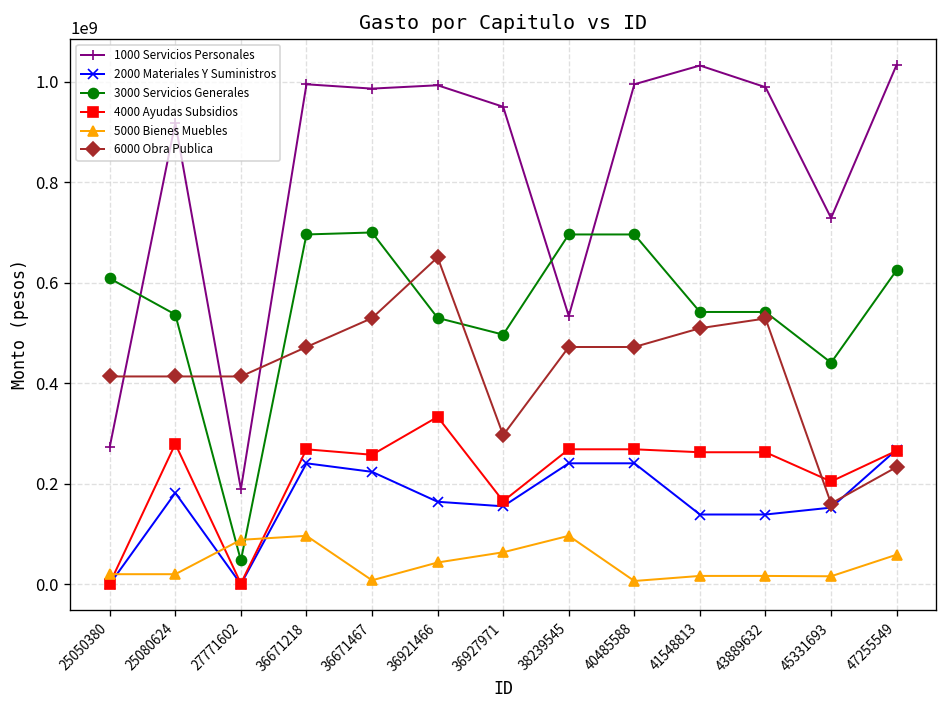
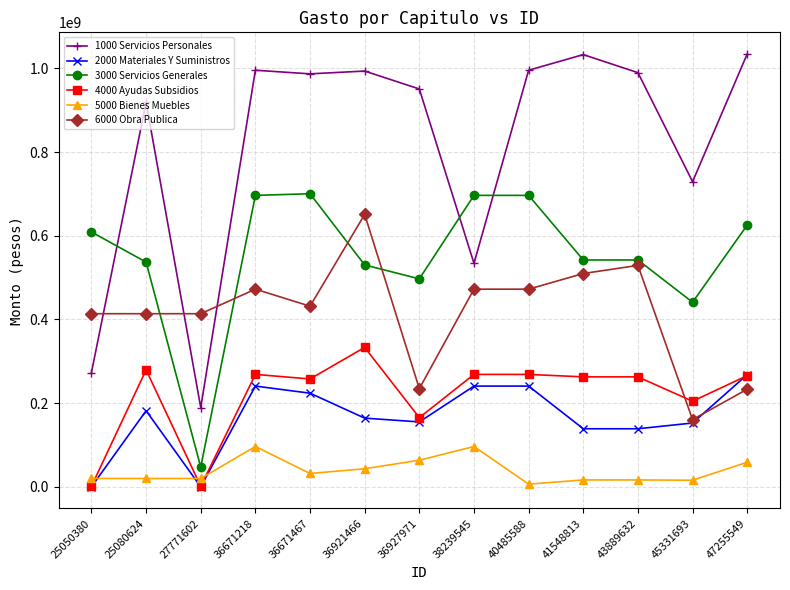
5000 Bienes Muebles, 27771602: 90000000 -> 20000000
5000 Bienes Muebles, 36671467: 10000000 -> 30000000
6000 Obra Publica, 36671467: 530000000 -> 430000000
6000 Obra Publica, 36927971: 300000000 -> 230000000
